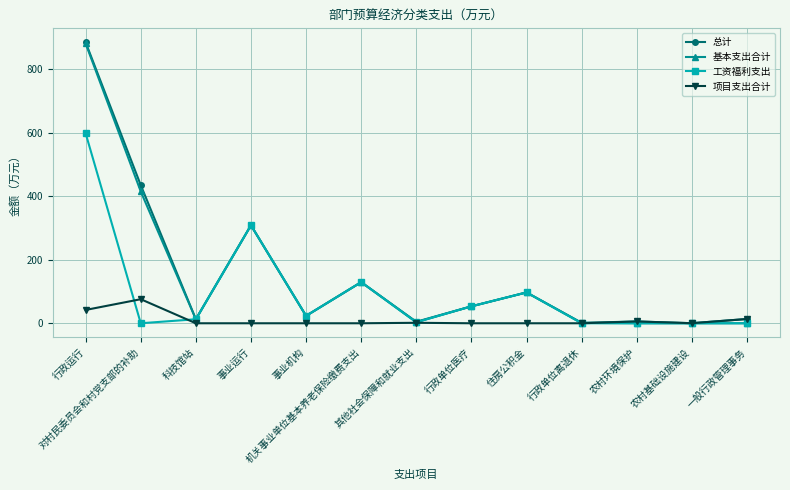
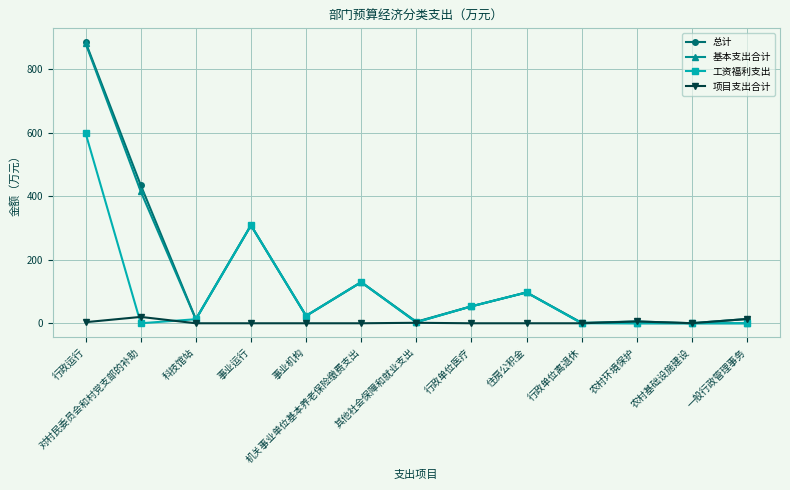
项目支出合计, 行政运行: 40 -> 0
项目支出合计, 对村民委员会和村党支部的补助: 80 -> 20
